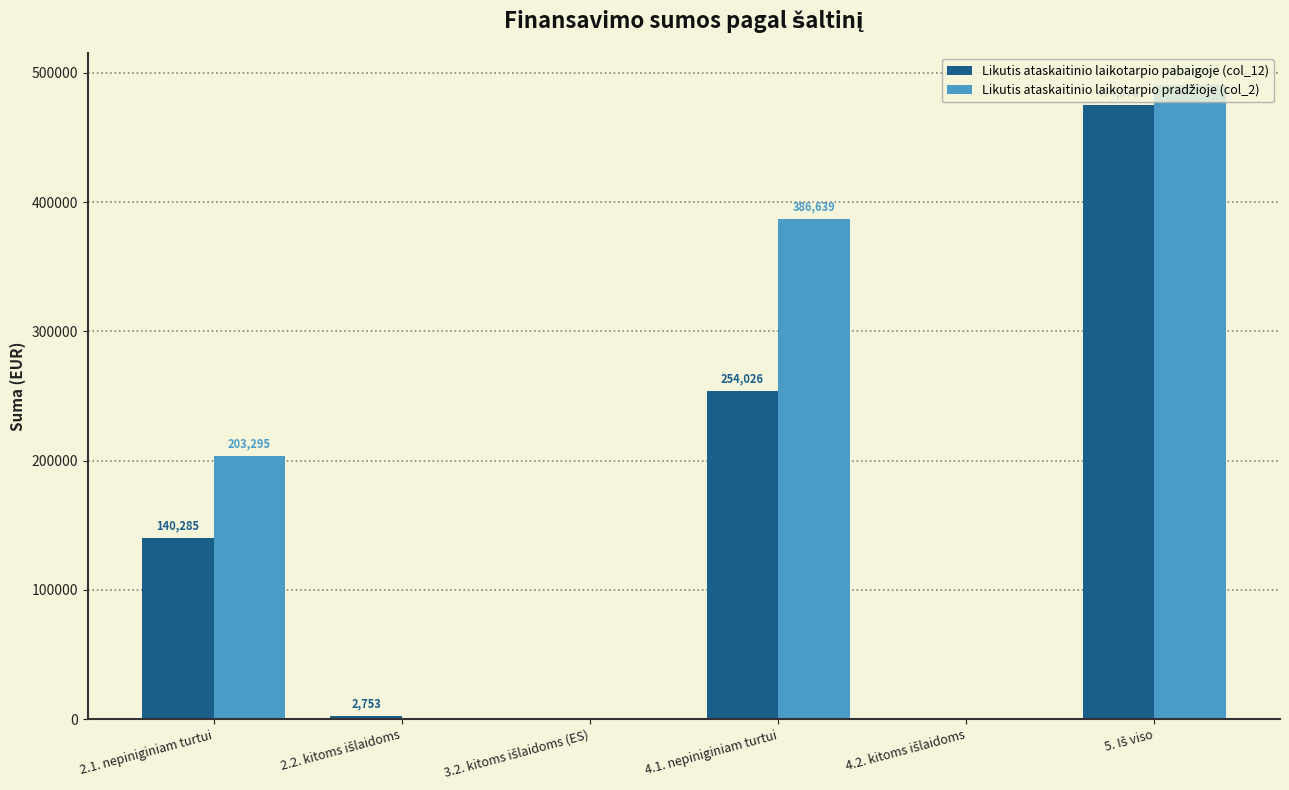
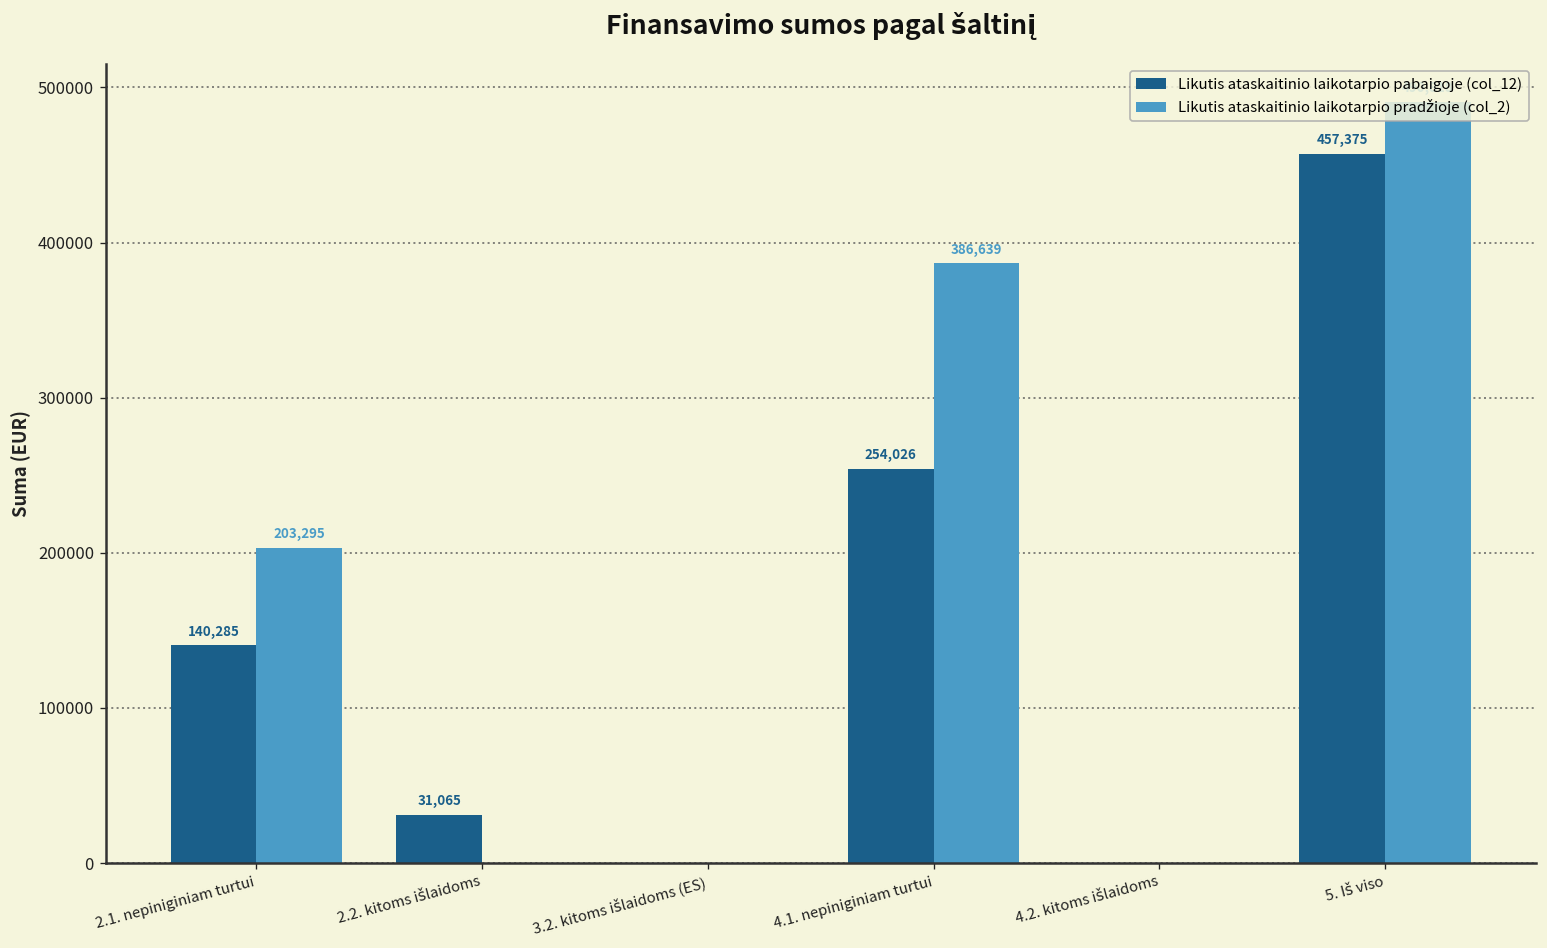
Likutis ataskaitinio laikotarpio pabaigoje (col_12), 2.2. kitoms išlaidoms: 2,753 -> 31,065
Likutis ataskaitinio laikotarpio pabaigoje (col_12), 5. Iš viso: 475000 -> 457000
